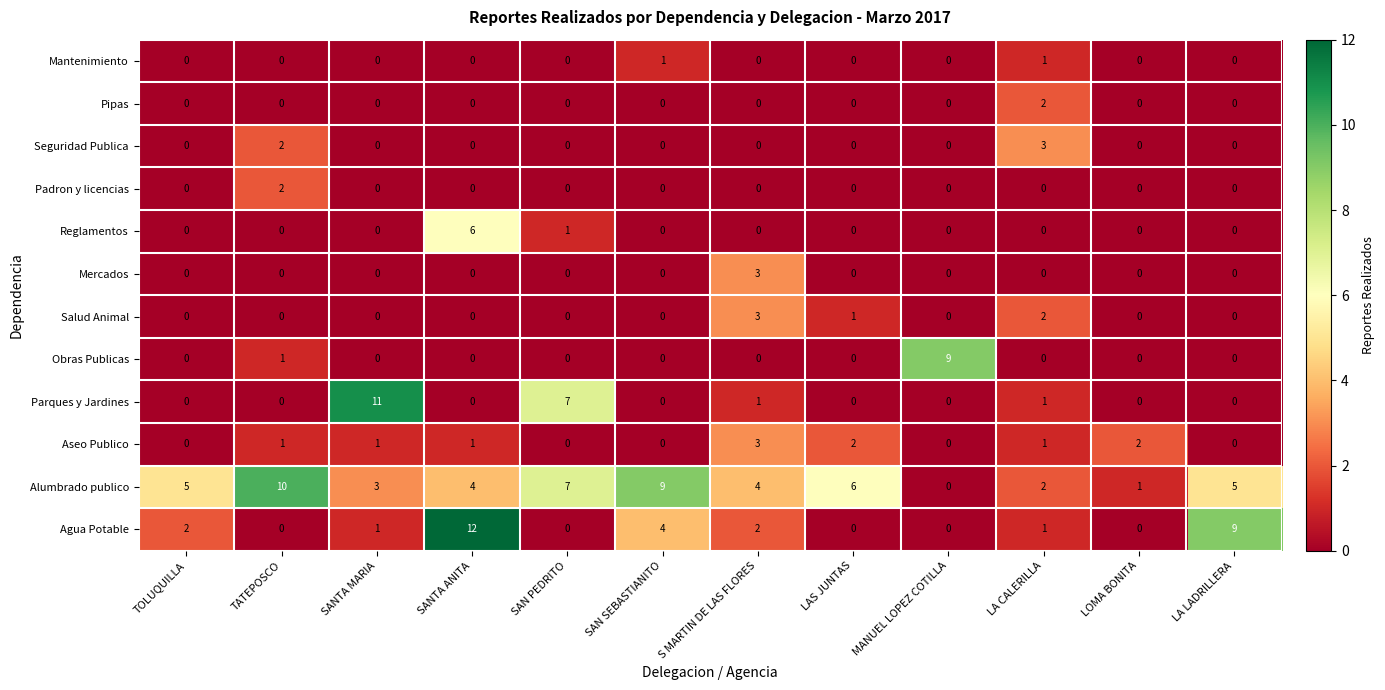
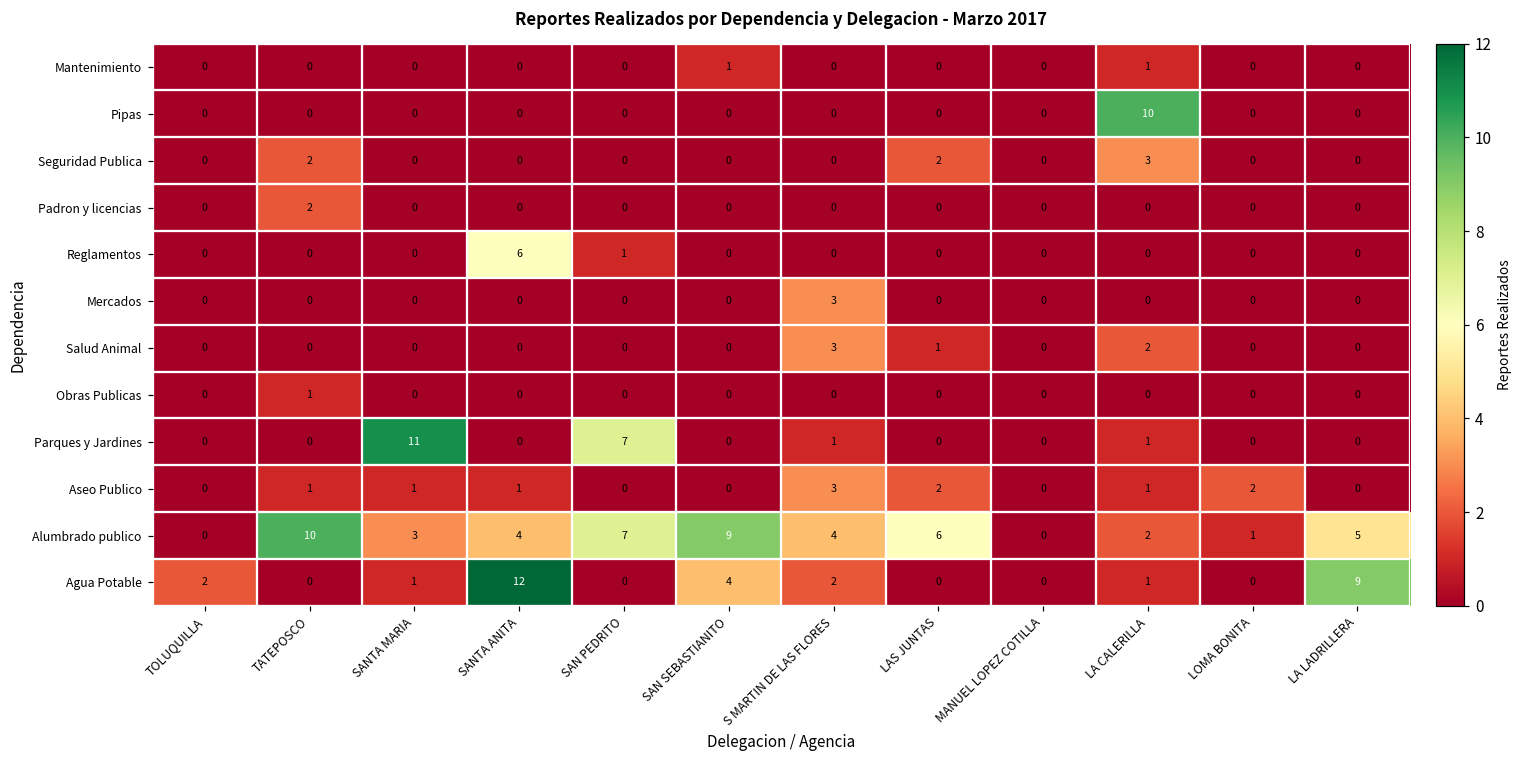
Pipas, LA CALERILLA: 2 -> 10
Seguridad Publica, LAS JUNTAS: 0 -> 2
Obras Publicas, MANUEL LOPEZ COTILLA: 9 -> 0
Alumbrado publico, TOLUQUILLA: 5 -> 0
